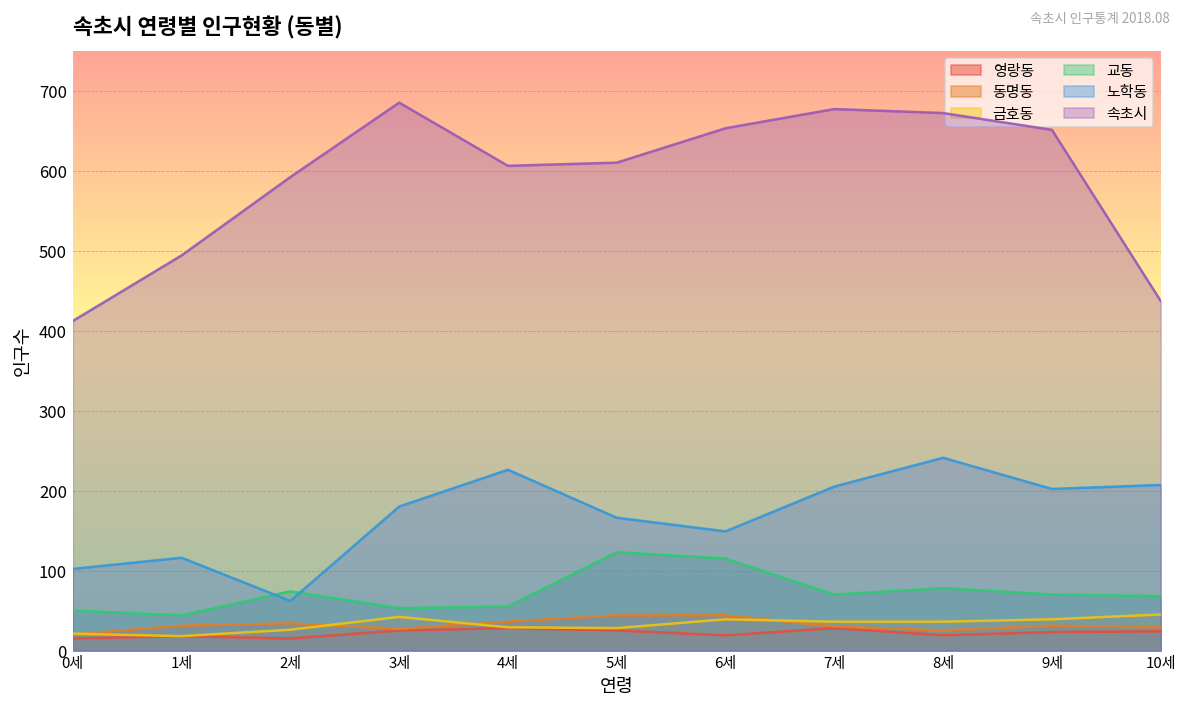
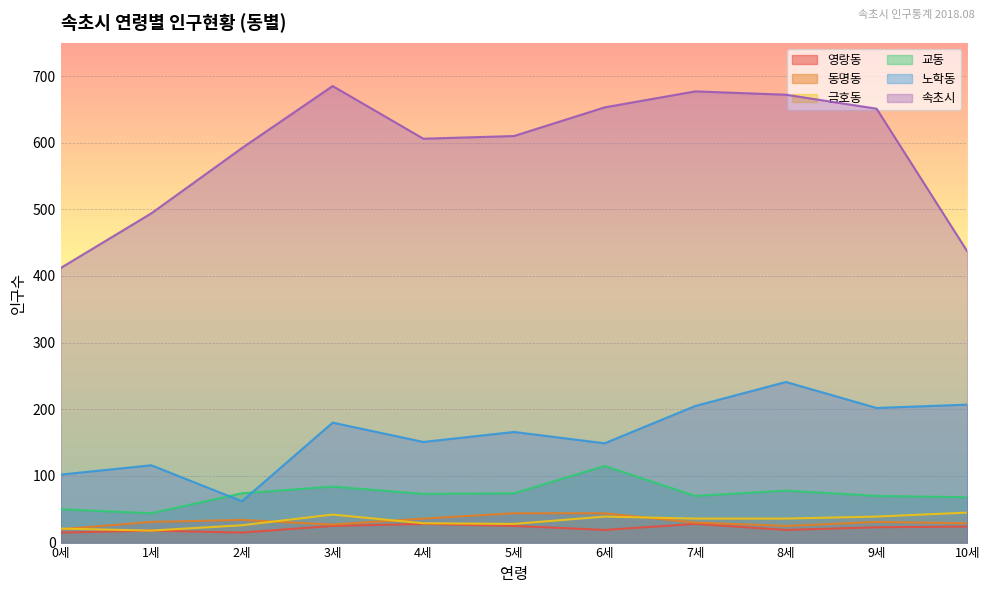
교동, 3세: 50 -> 80
교동, 4세: 60 -> 70
노학동, 4세: 230 -> 150
교동, 5세: 120 -> 70
